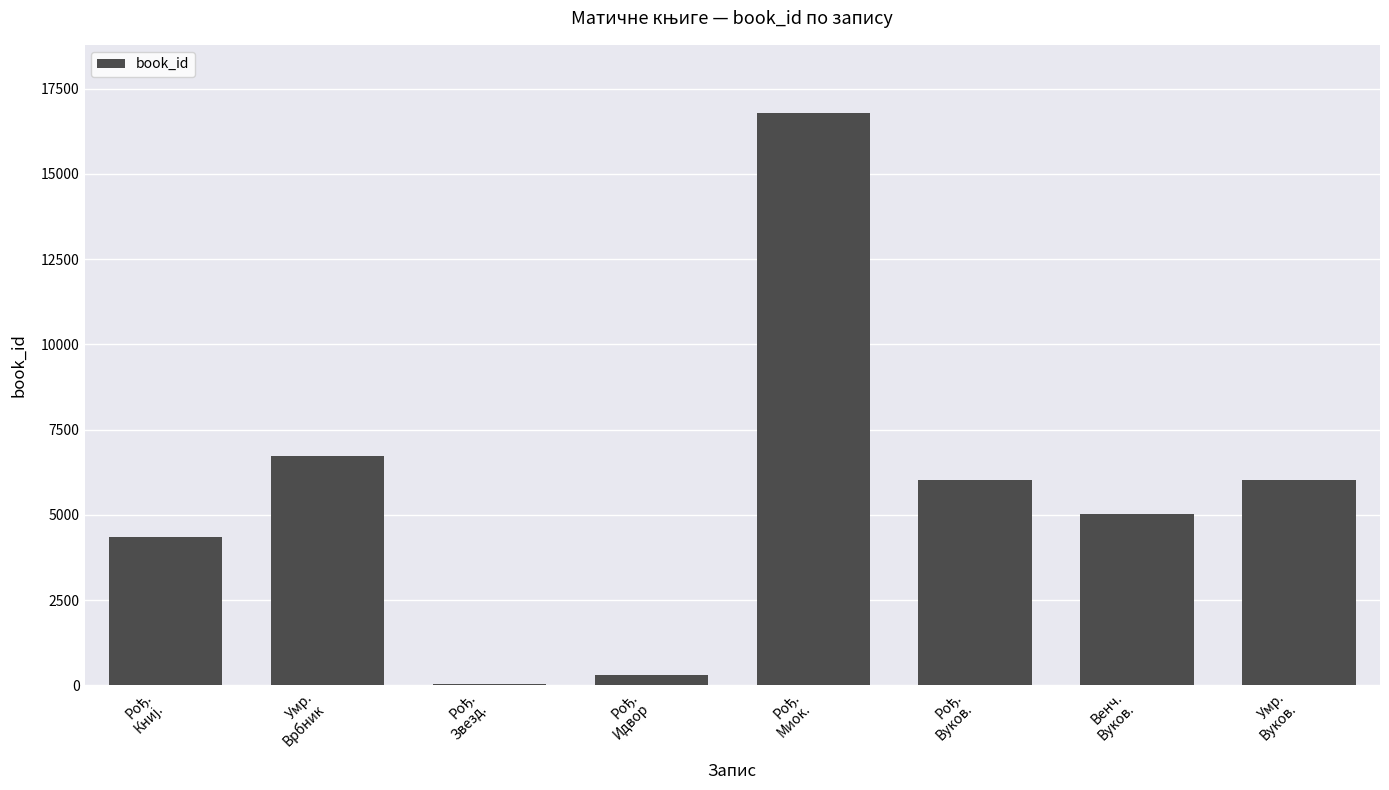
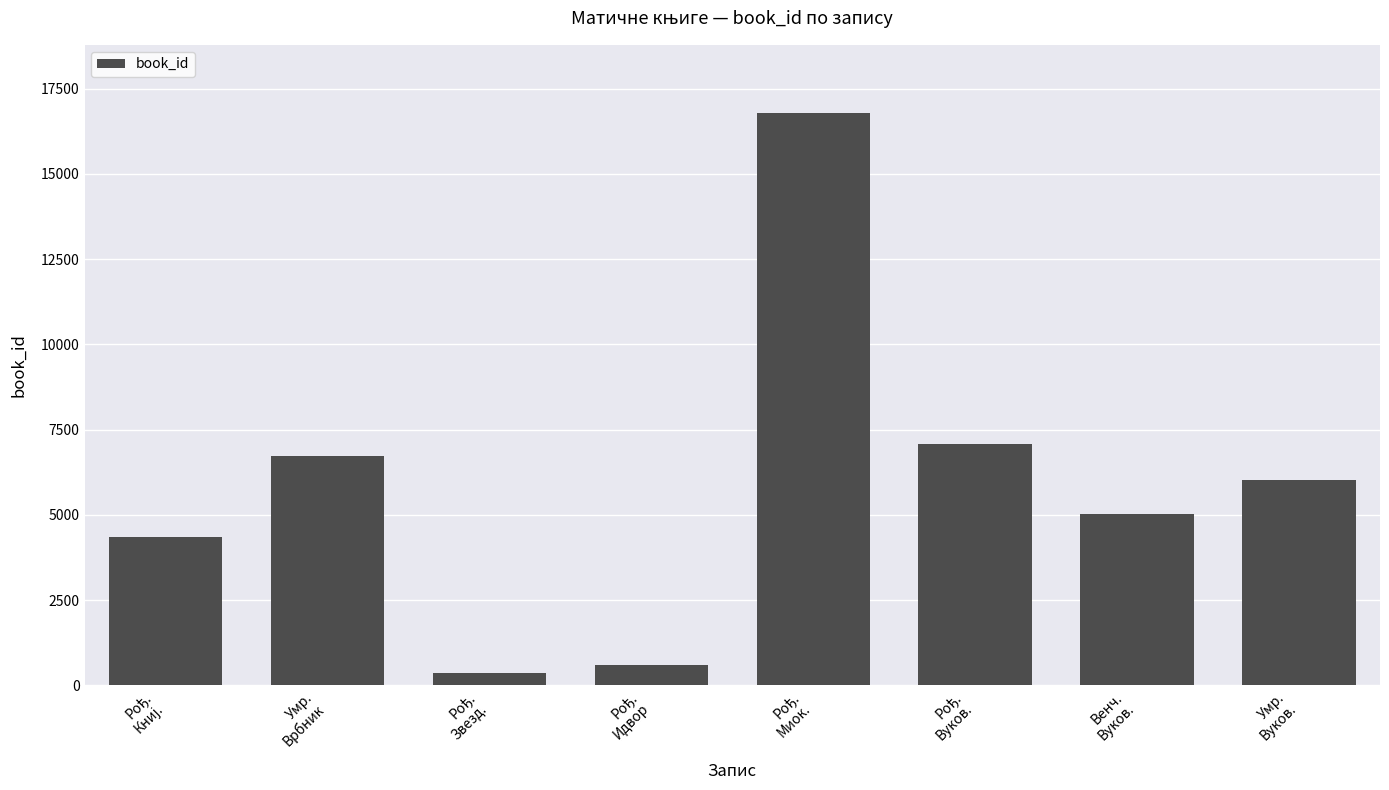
Рођ. Звезд.: 100 -> 400
Рођ. Идвор: 300 -> 600
Рођ. Вуков.: 6000 -> 7100
